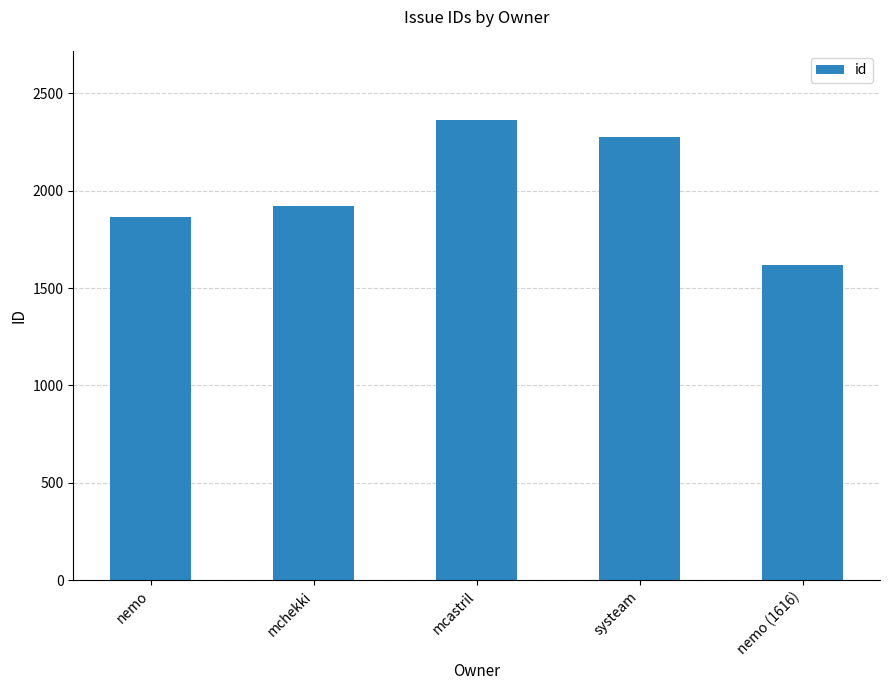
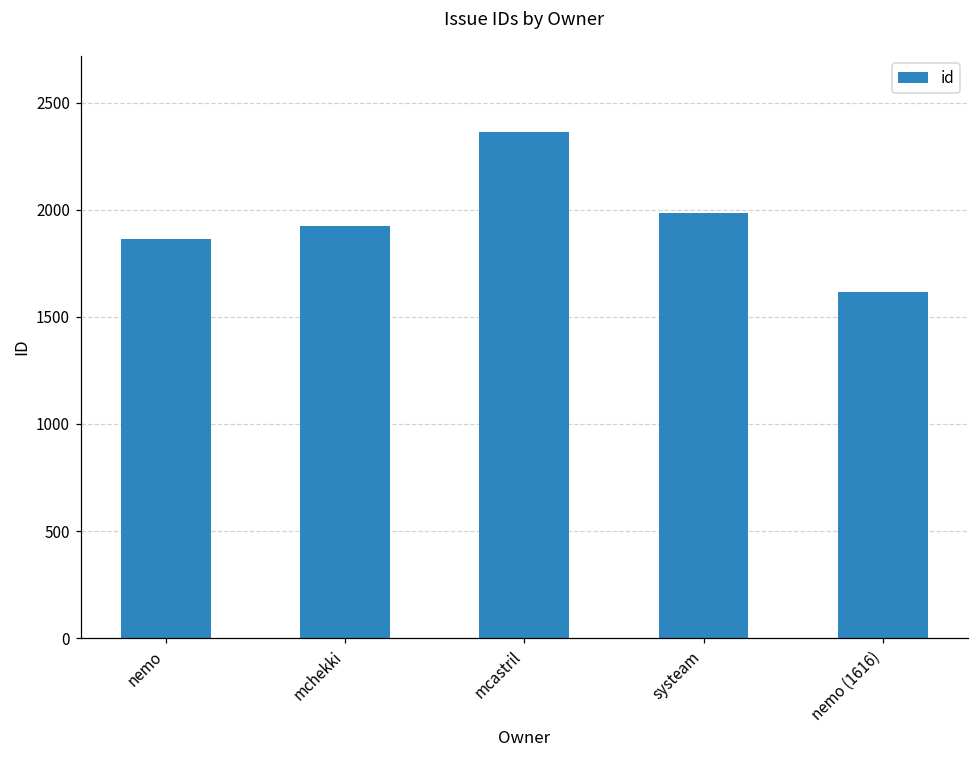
systeam: 2270 -> 1980
